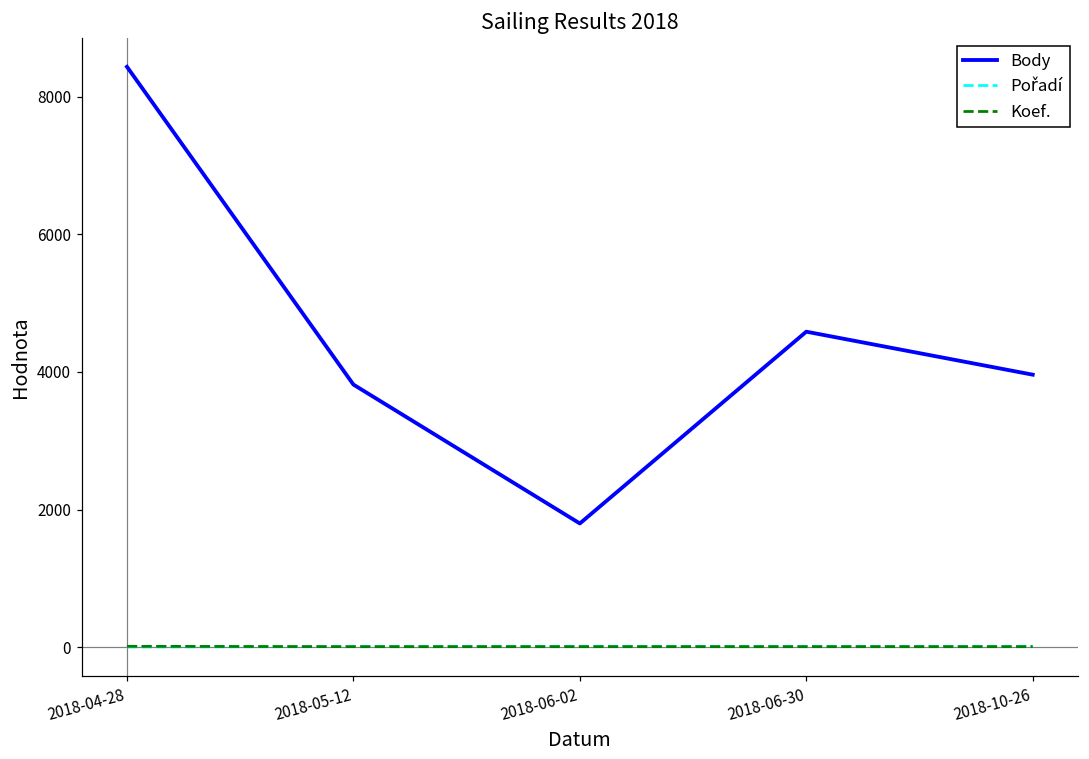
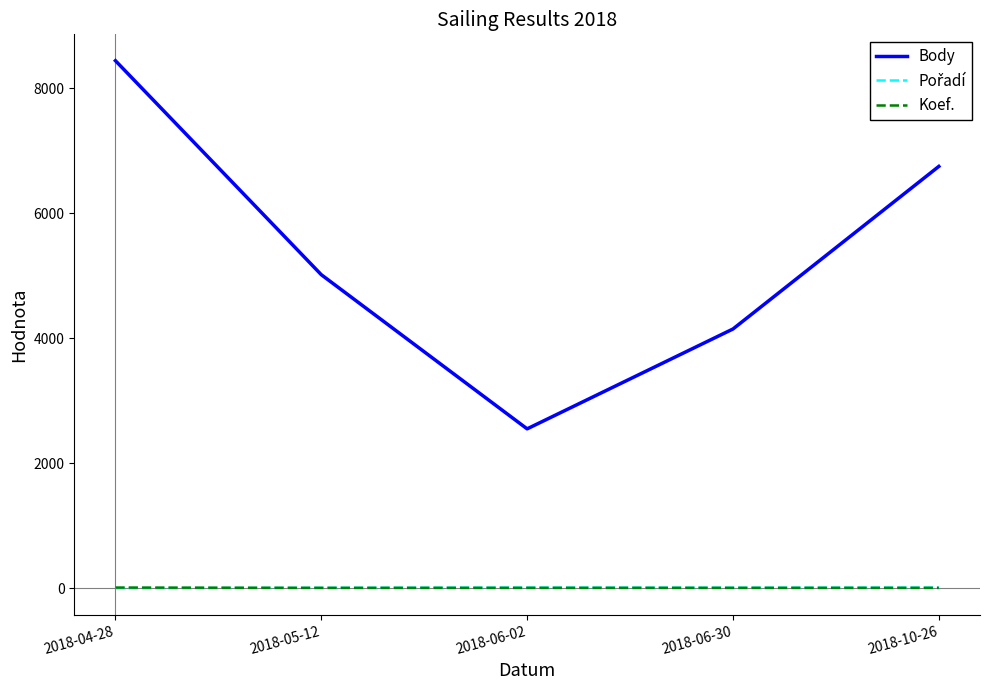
Body, 2018-05-12: 3800 -> 5000
Body, 2018-06-02: 1800 -> 2600
Body, 2018-06-30: 4600 -> 4100
Body, 2018-10-26: 4000 -> 6700
